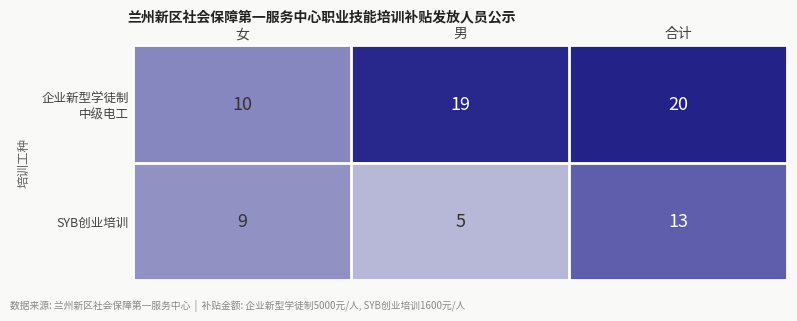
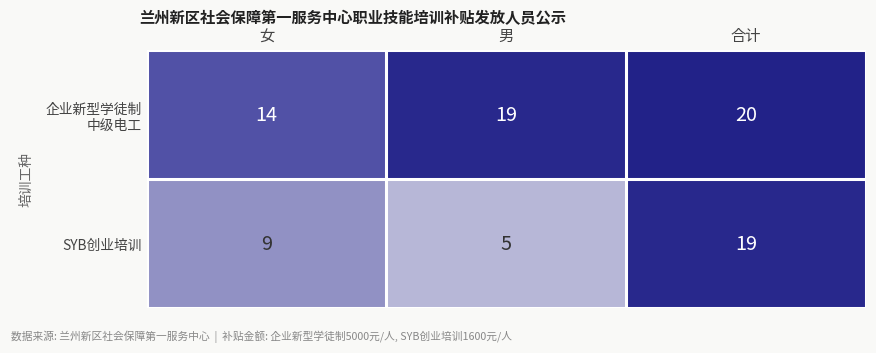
企业新型学徒制 中级电工, 女: 10 -> 14
SYB创业培训, 合计: 13 -> 19
